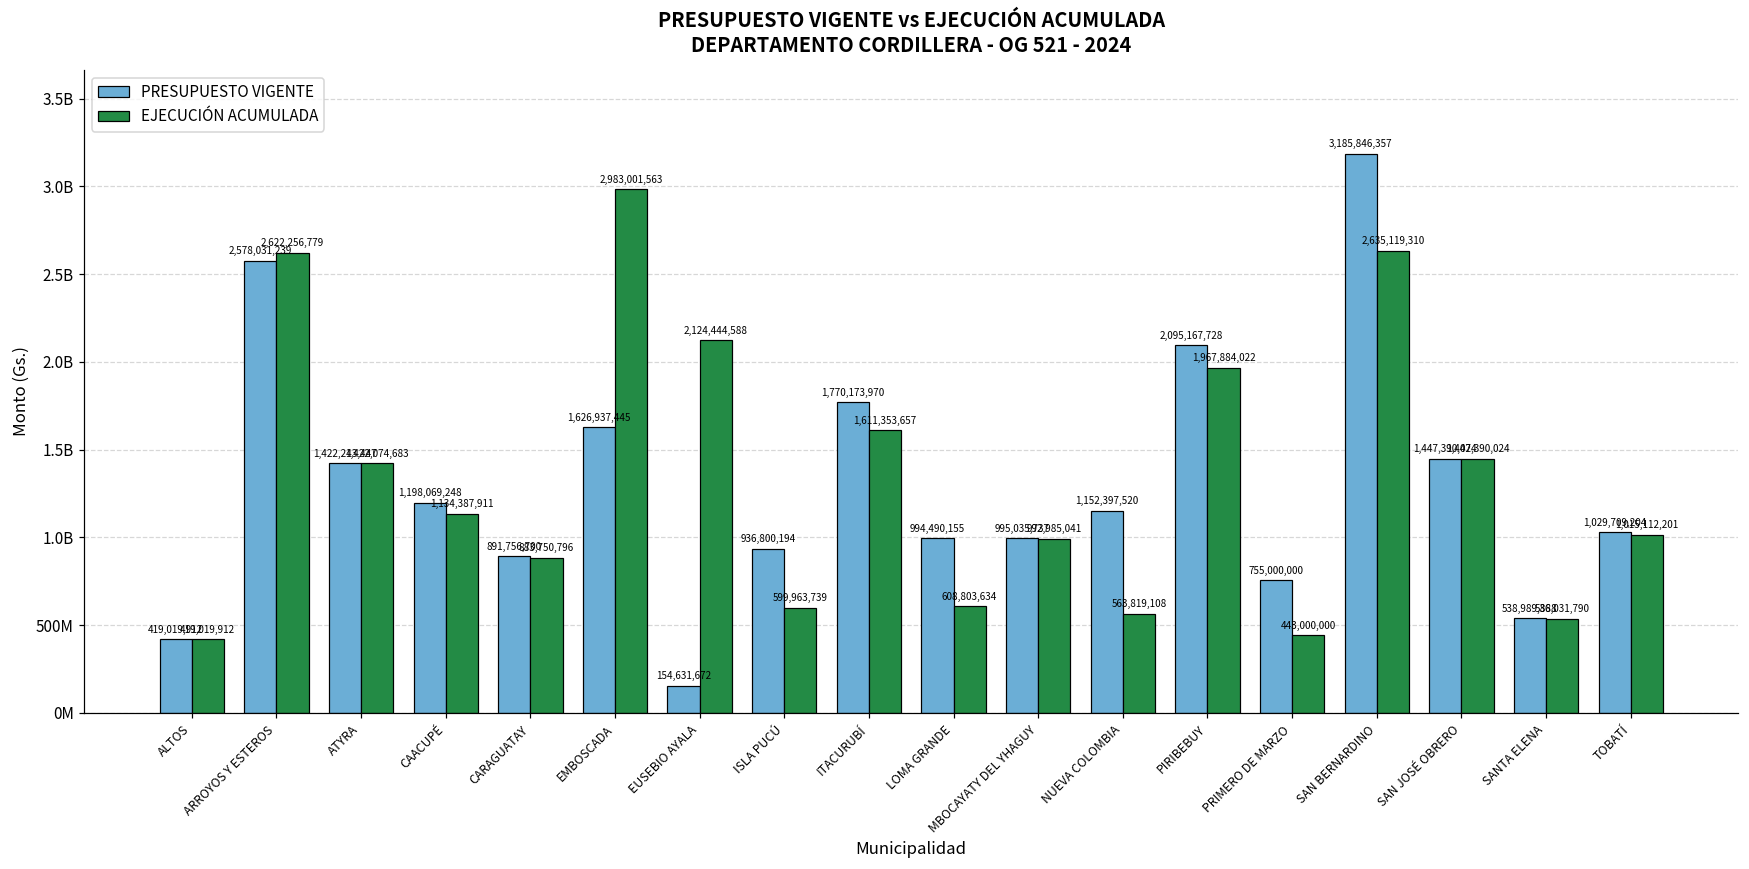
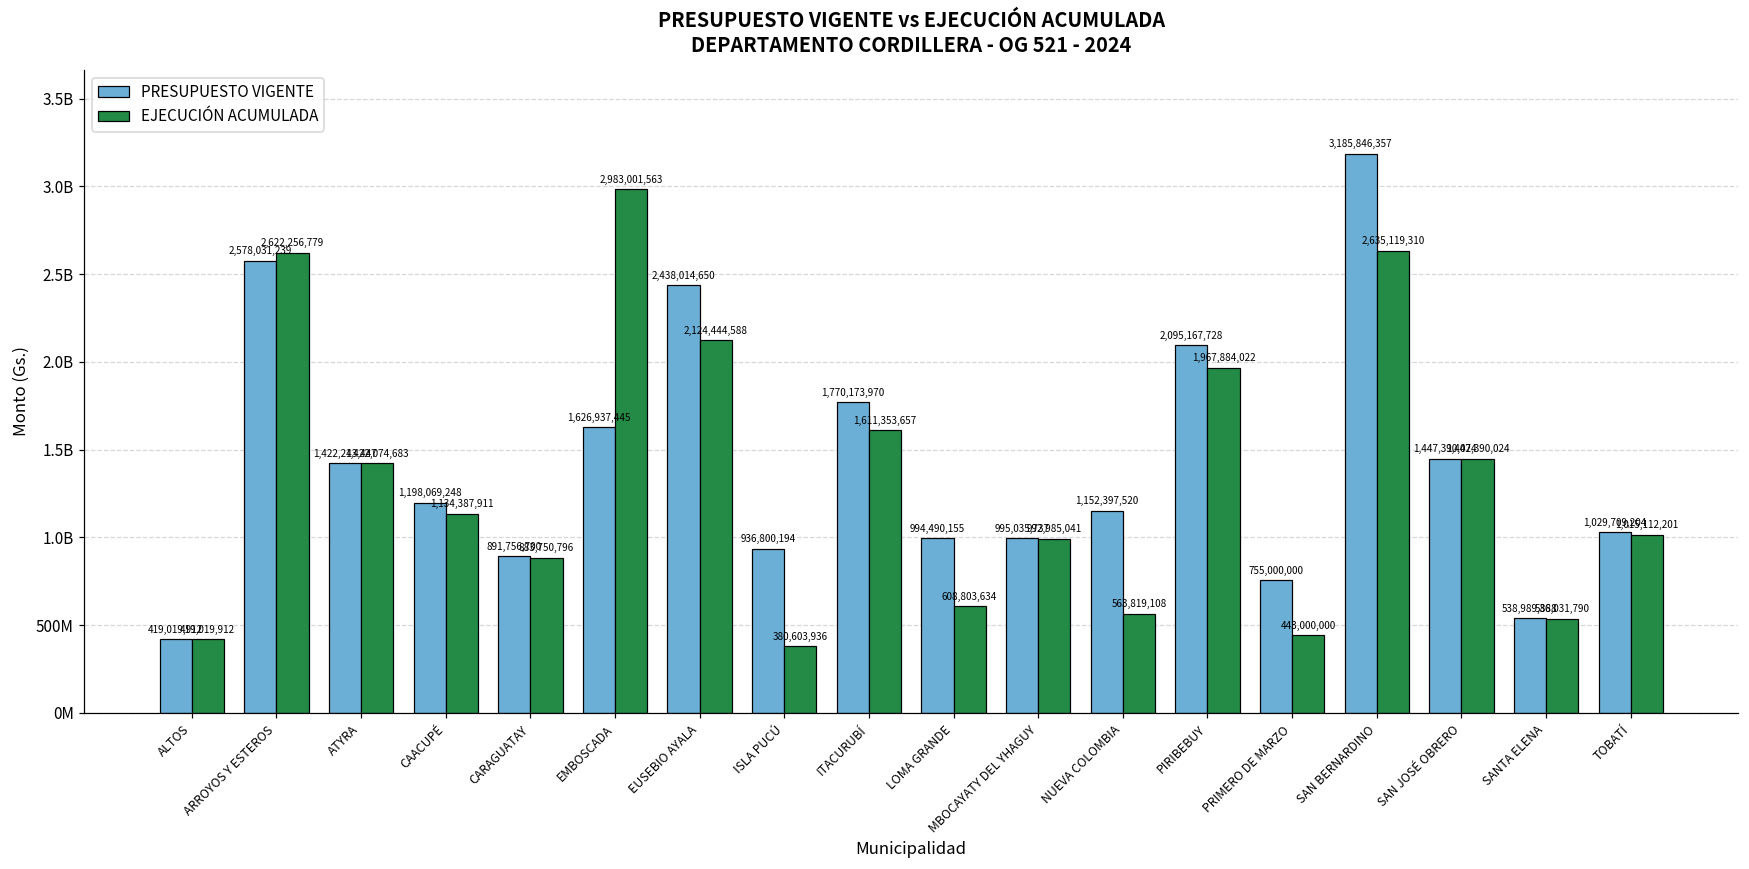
PRESUPUESTO VIGENTE, EUSEBIO AYALA: 154,631,672 -> 2,438,014,650
EJECUCIÓN ACUMULADA, ISLA PUCÚ: 599,963,739 -> 380,603,936
